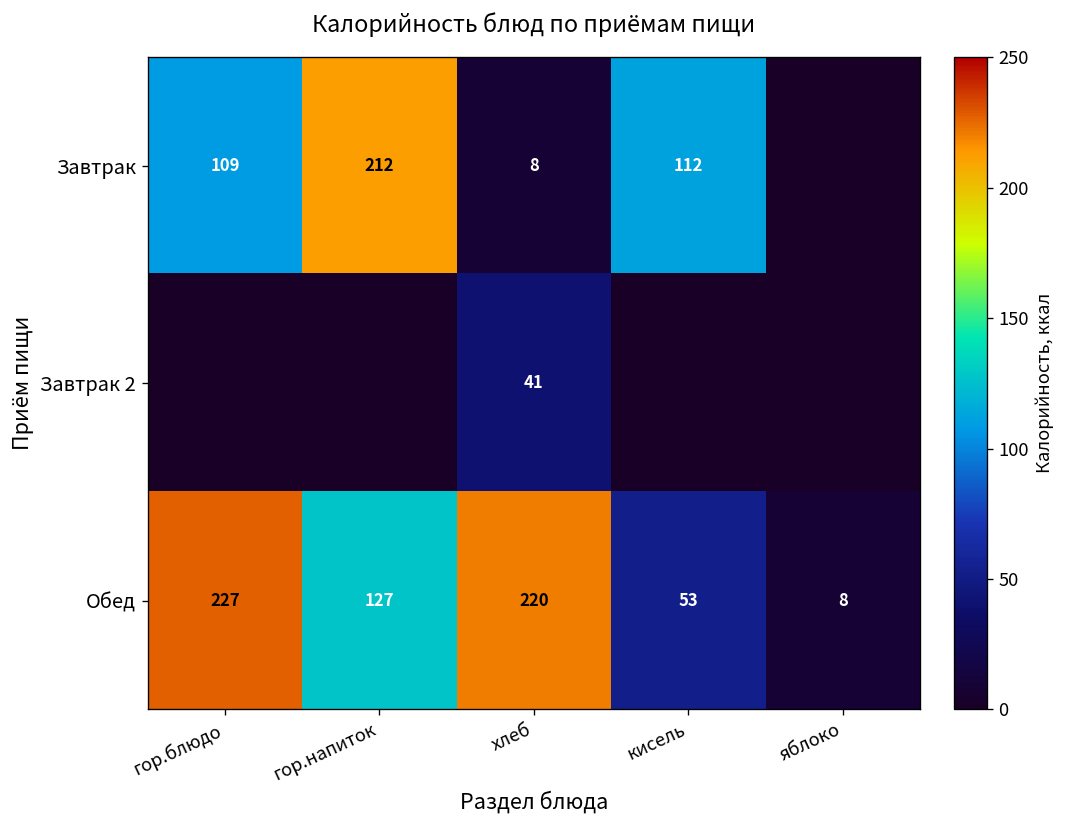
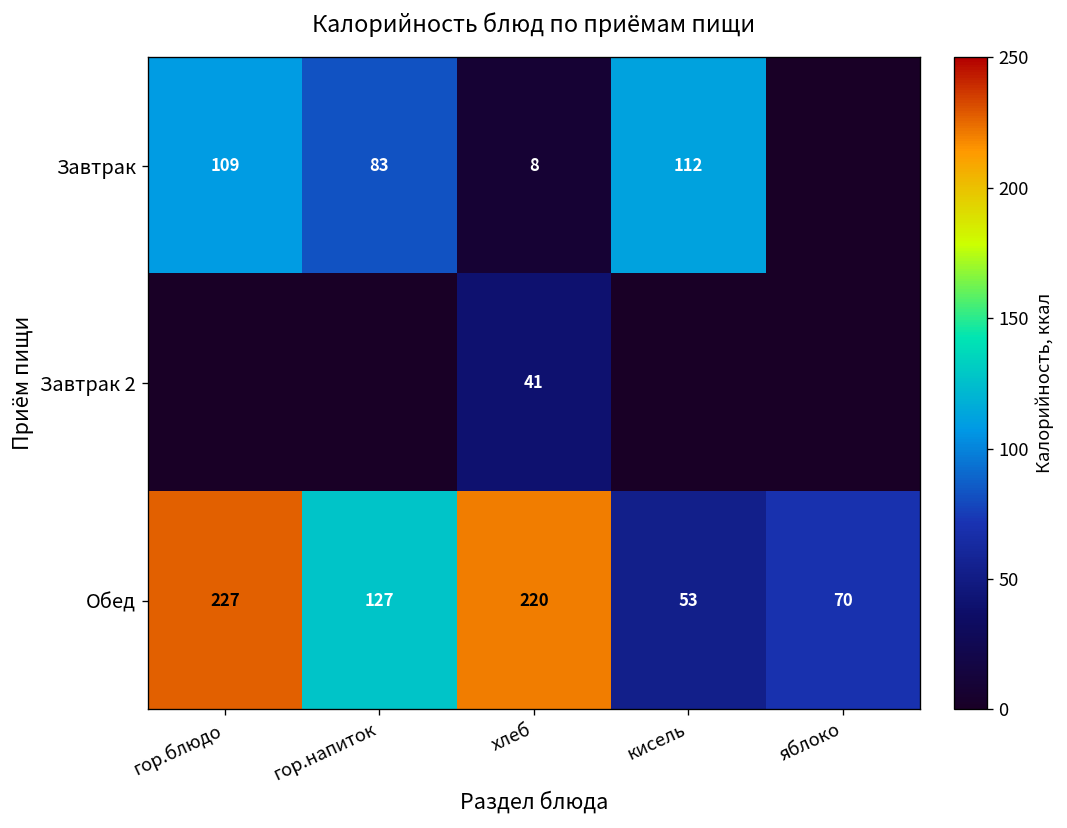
Завтрак, гор.напиток: 212 -> 83
Обед, яблоко: 8 -> 70
